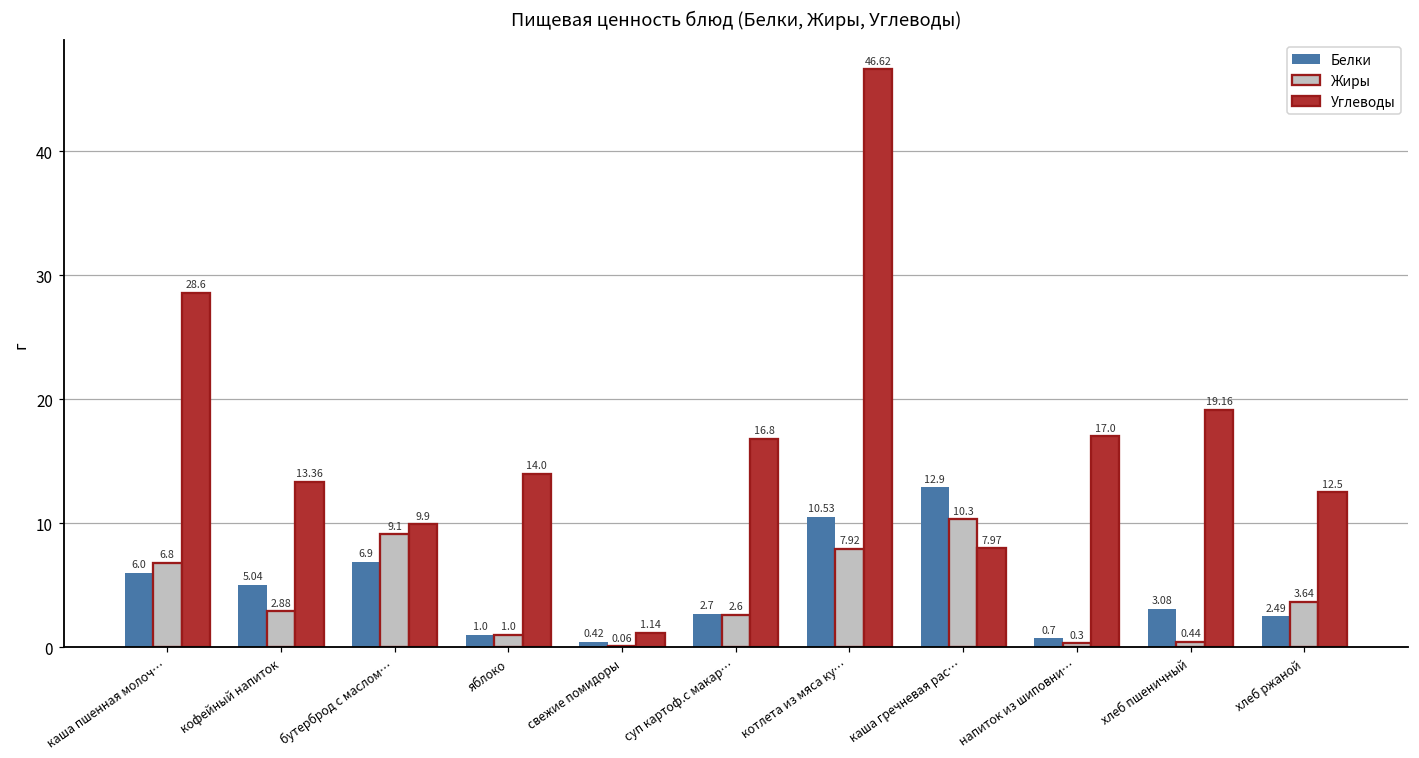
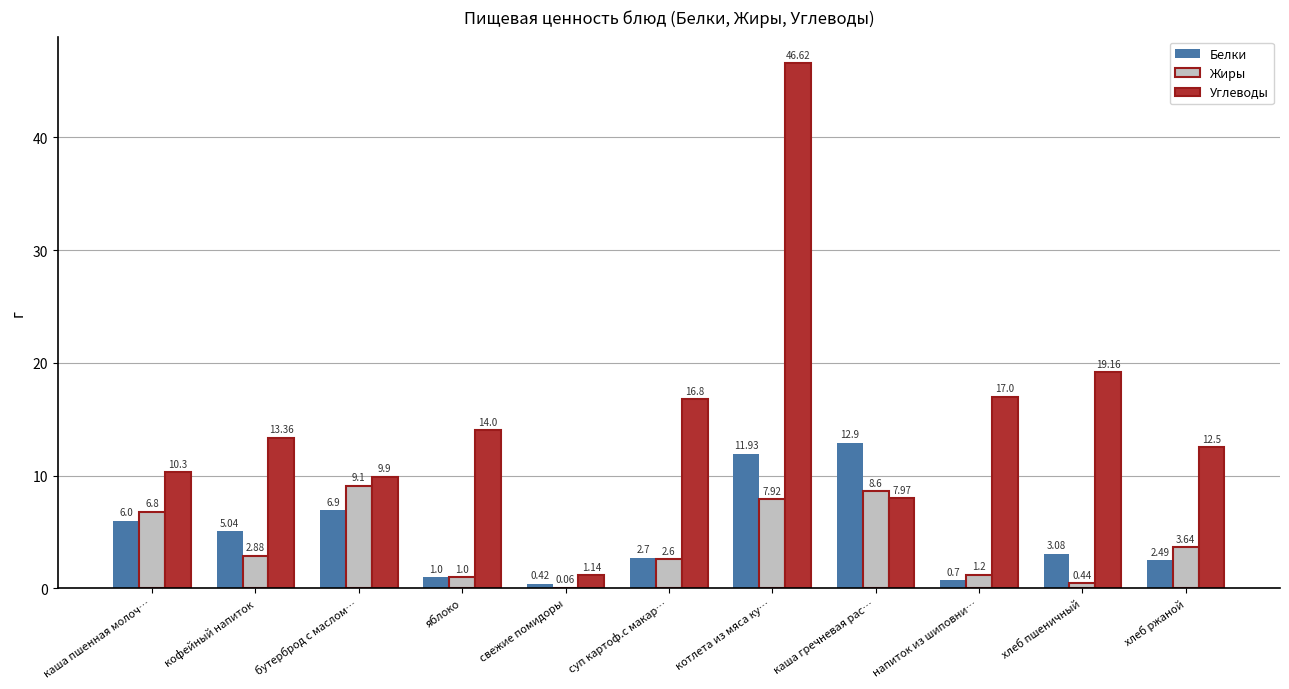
Углеводы, каша пшенная молоч…: 28.6 -> 10.3
Белки, котлета из мяса ку…: 10.53 -> 11.93
Жиры, каша гречневая рас…: 10.3 -> 8.6
Жиры, напиток из шиповни…: 0.3 -> 1.2
